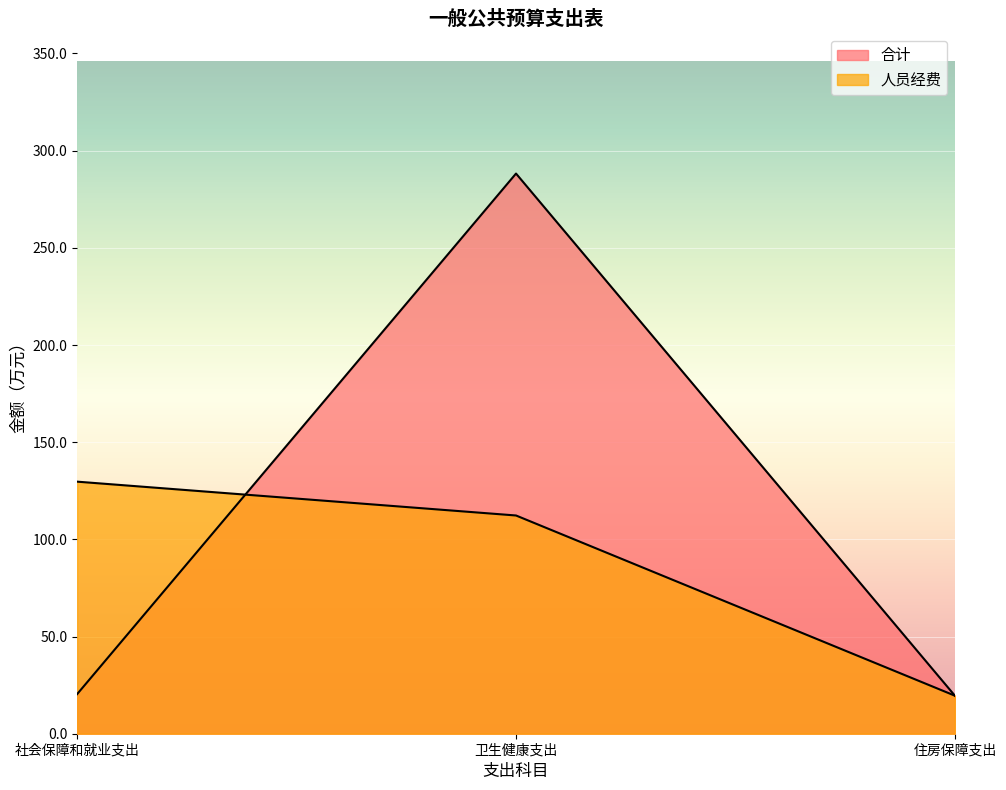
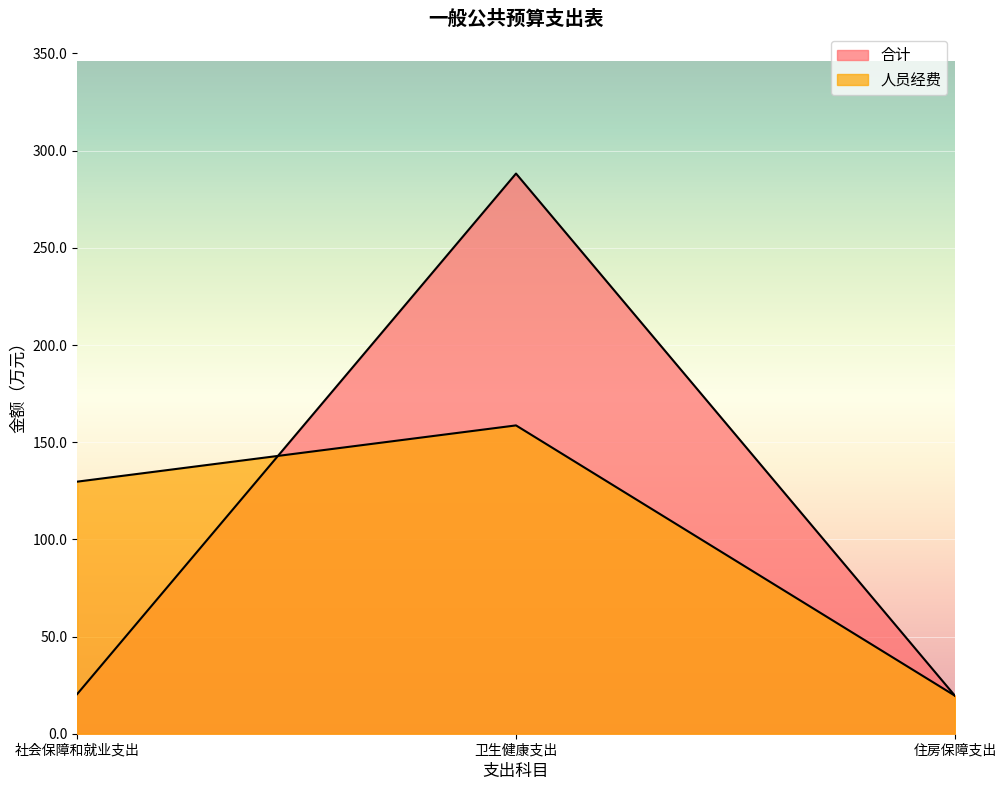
人员经费, 卫生健康支出: 112 -> 159
